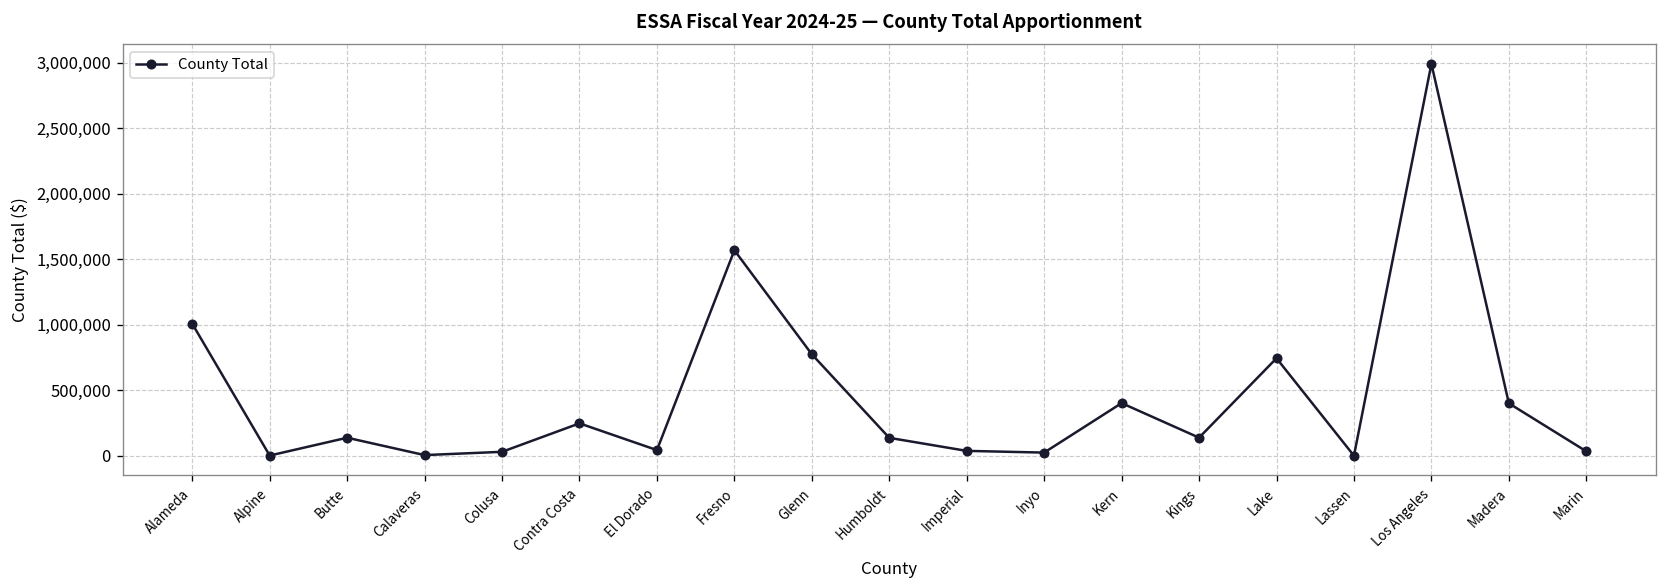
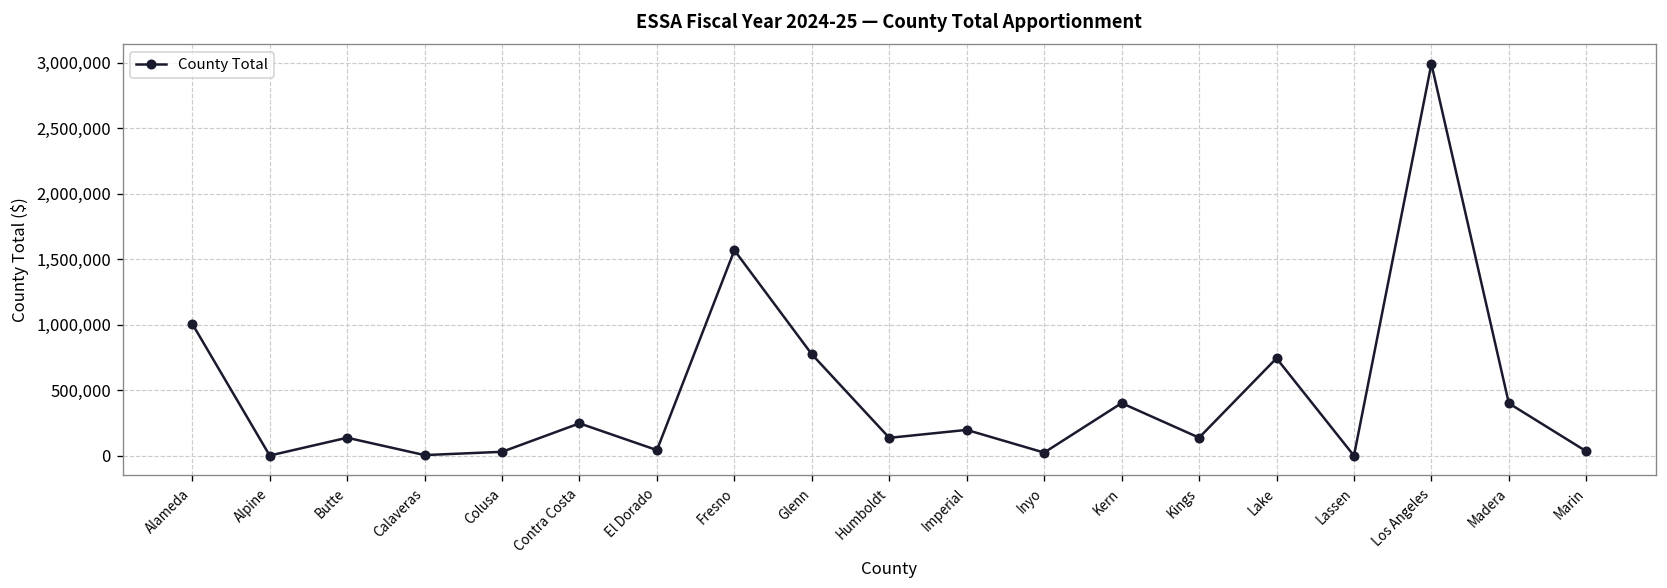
Imperial: 40,000 -> 200,000
